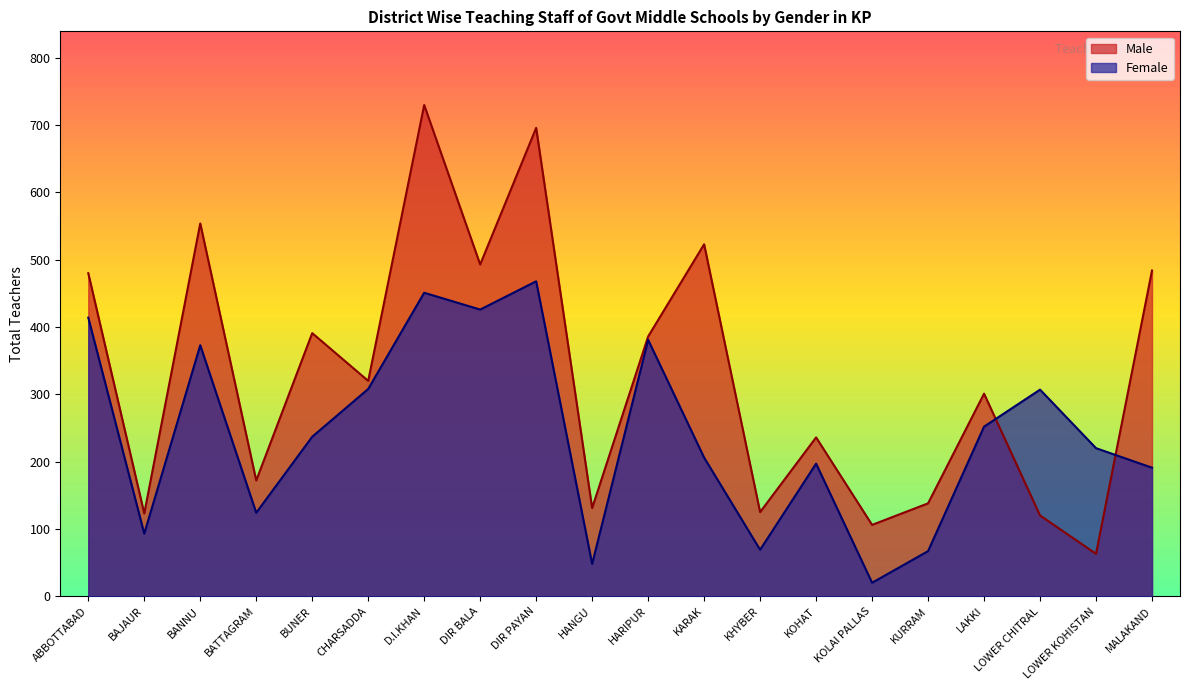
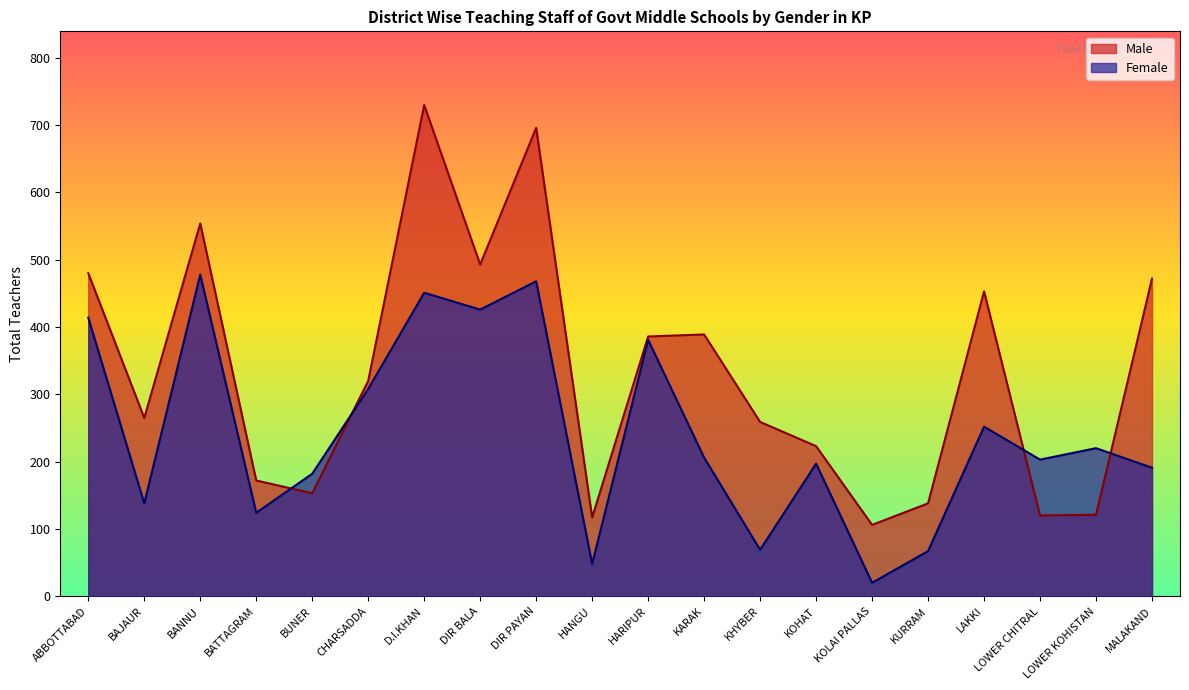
Male, BAJAUR: 120 -> 270
Female, BAJAUR: 90 -> 140
Female, BANNU: 370 -> 480
Male, BUNER: 390 -> 150
Female, BUNER: 240 -> 180
Male, HANGU: 130 -> 120
Male, KARAK: 520 -> 390
Male, KHYBER: 130 -> 260
Male, KOHAT: 240 -> 220
Male, LAKKI: 300 -> 450
Female, LOWER CHITRAL: 310 -> 200
Male, LOWER KOHISTAN: 60 -> 120
Male, MALAKAND: 480 -> 470
